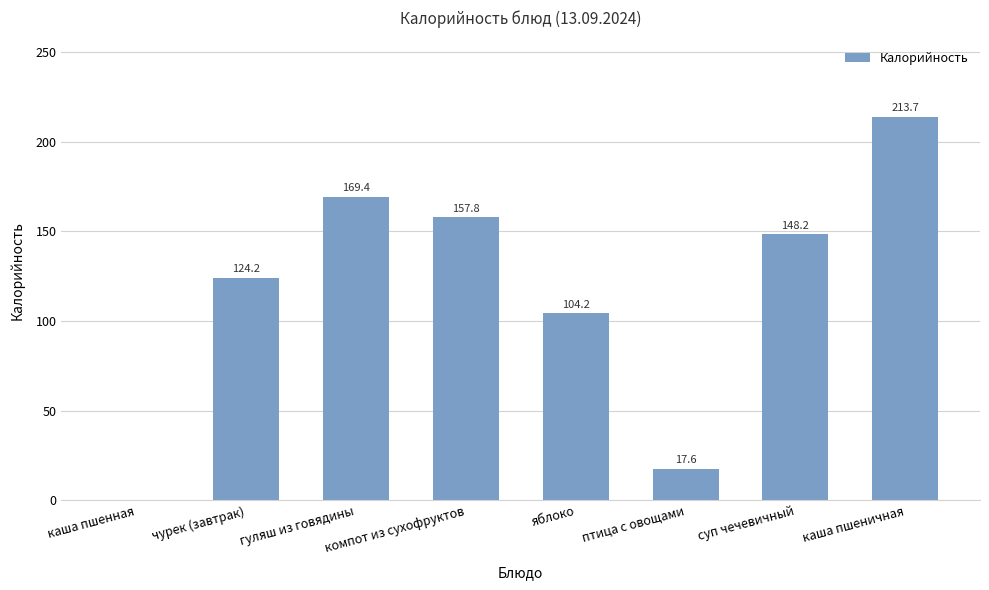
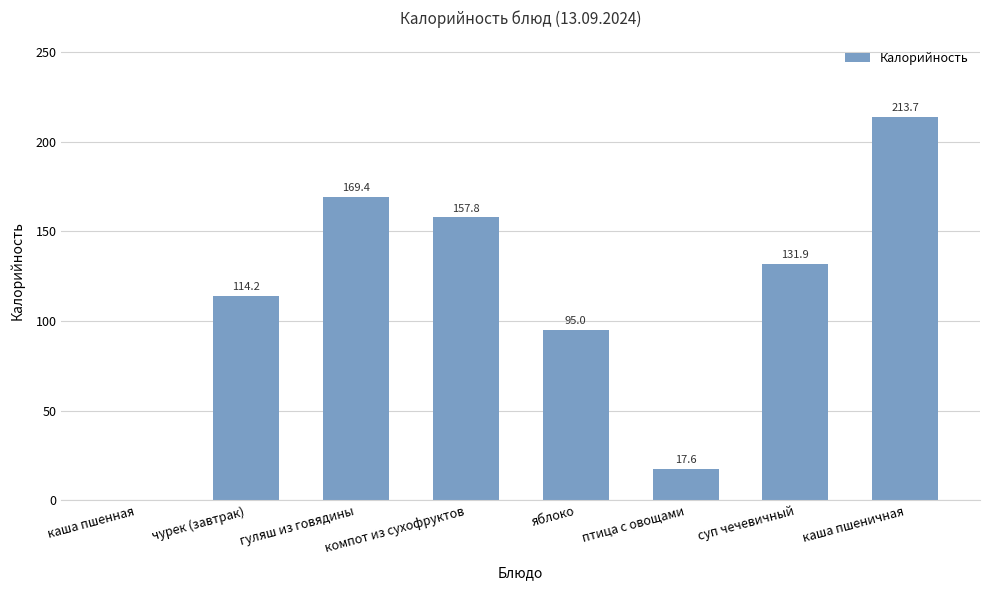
чурек (завтрак): 124.2 -> 114.2
яблоко: 104.2 -> 95.0
суп чечевичный: 148.2 -> 131.9
